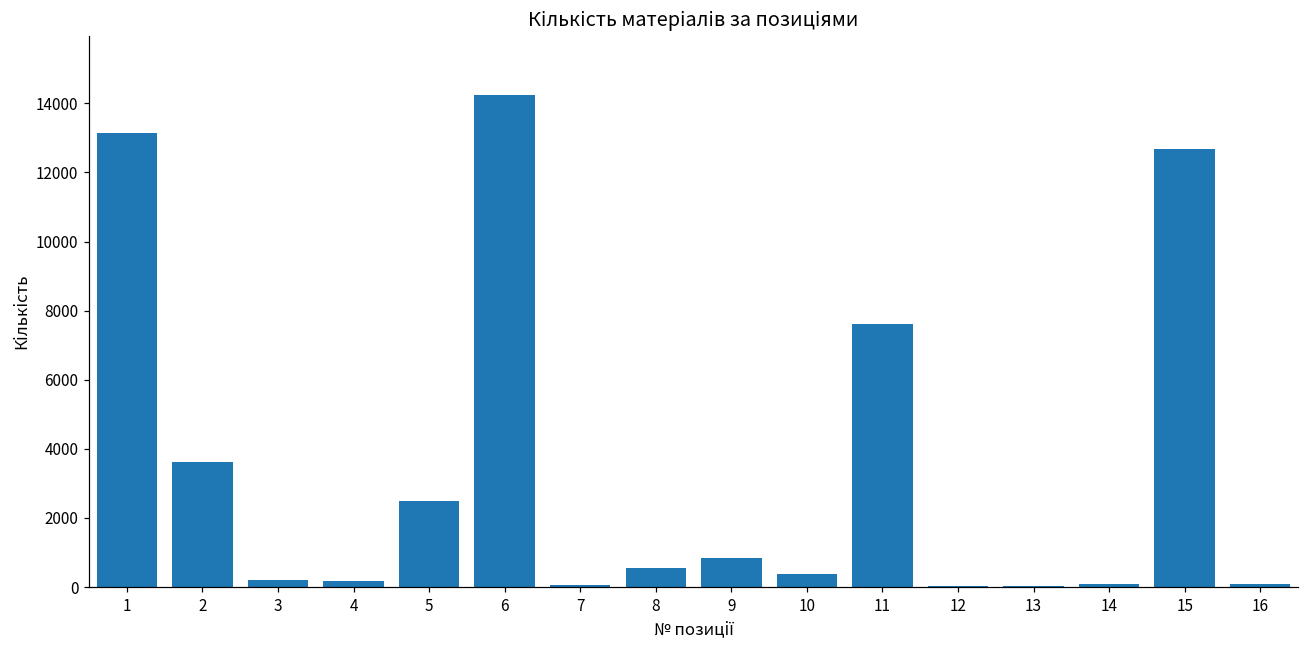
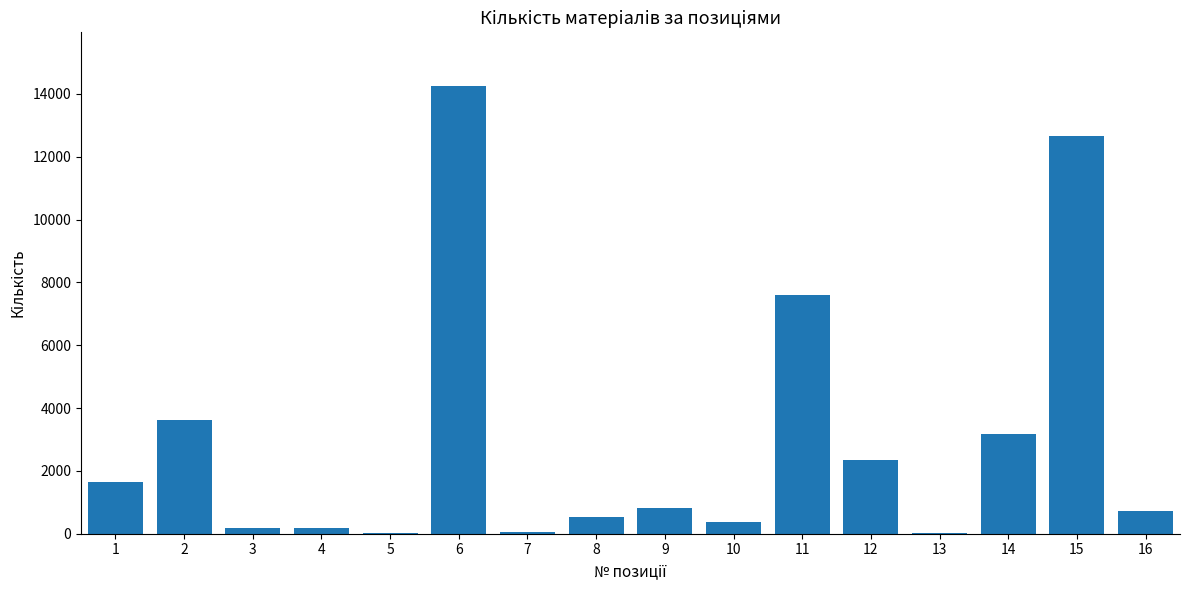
1: 13100 -> 1600
5: 2500 -> 0
12: 0 -> 2400
14: 100 -> 3200
16: 100 -> 700
